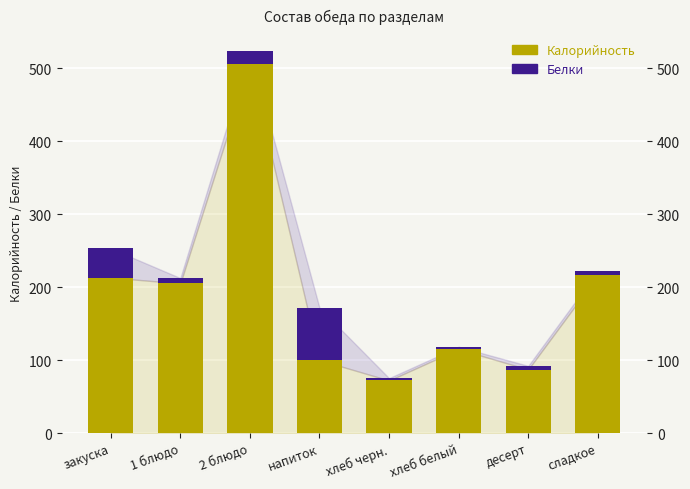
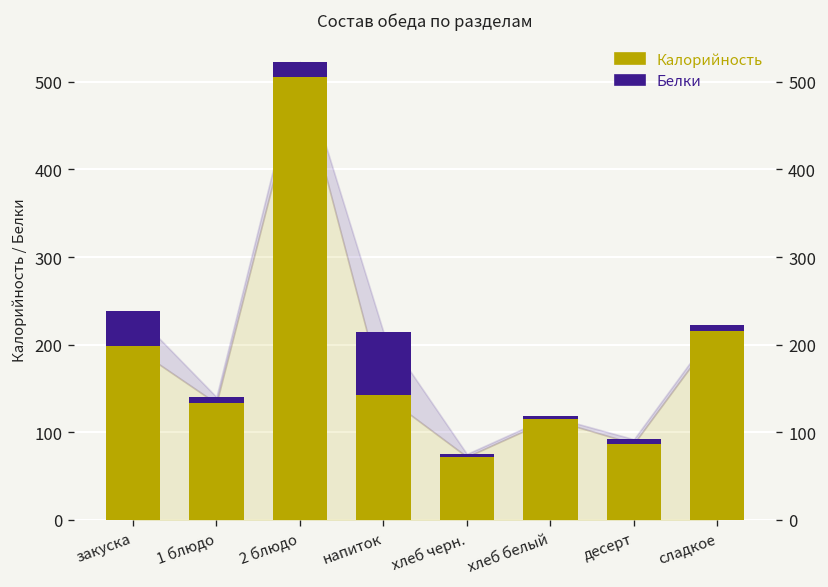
Калорийность, закуска: 210 -> 200
Калорийность, 1 блюдо: 210 -> 130
Калорийность, напиток: 100 -> 140
